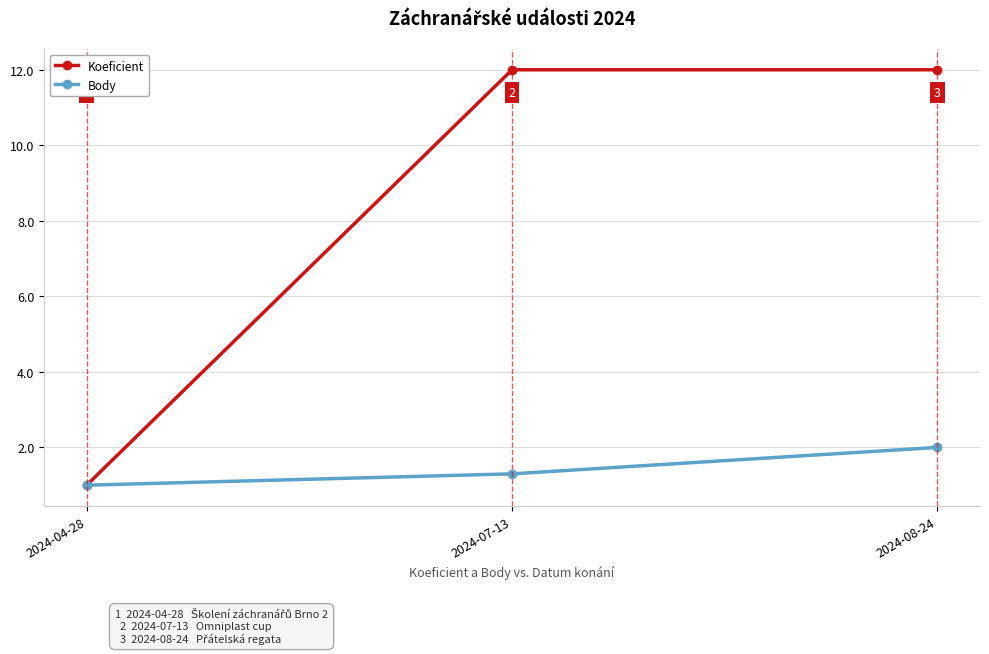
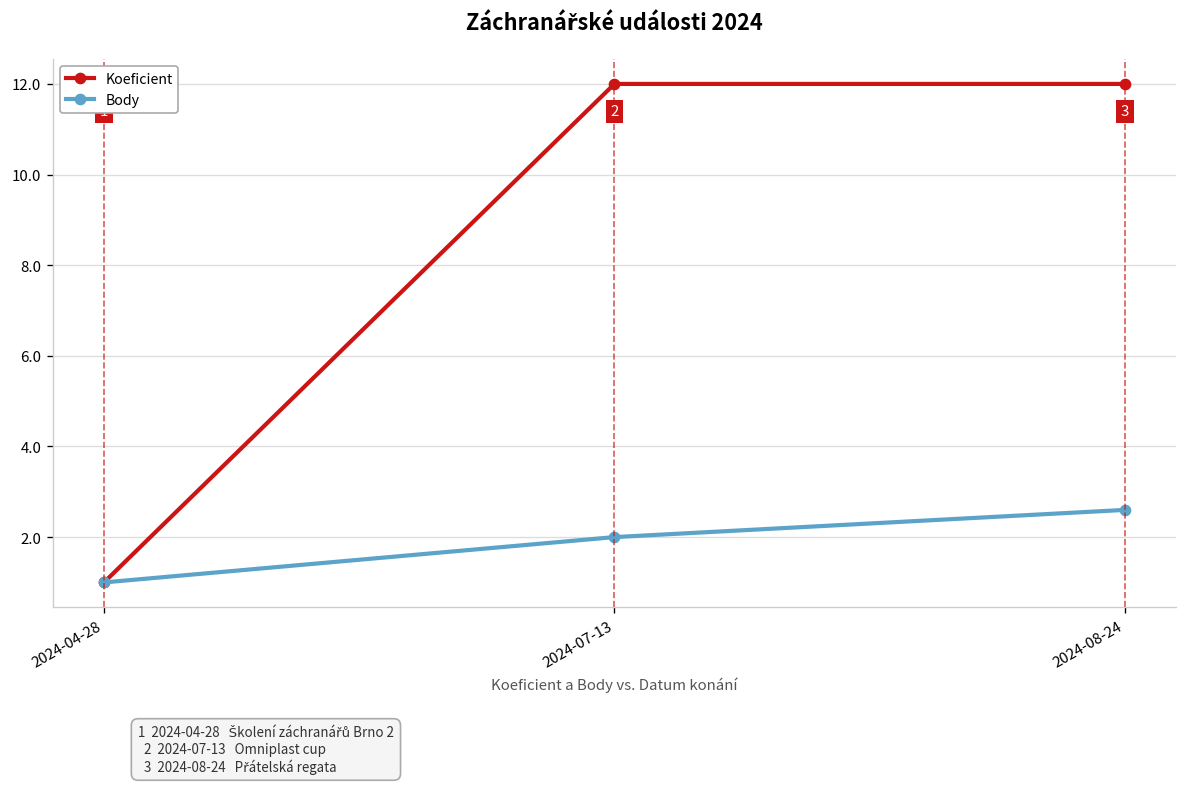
Body, 2024-07-13: 1.3 -> 2.0
Body, 2024-08-24: 2.0 -> 2.6
